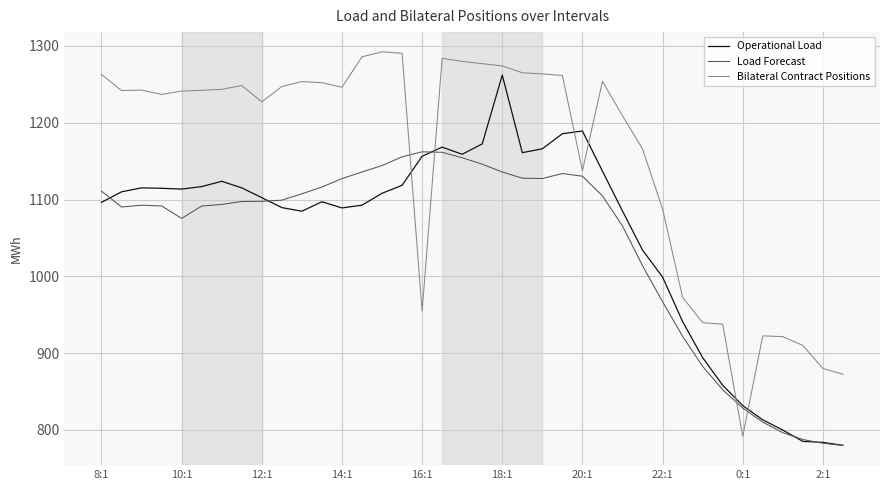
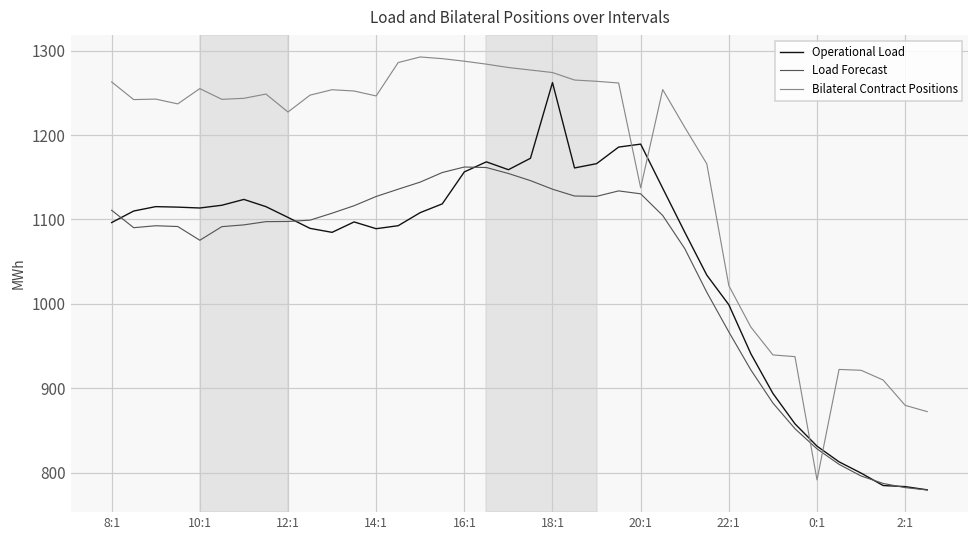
Bilateral Contract Positions, 10:1: 1240 -> 1250
Bilateral Contract Positions, 16:1: 950 -> 1290
Bilateral Contract Positions, 22:1: 1090 -> 1020
